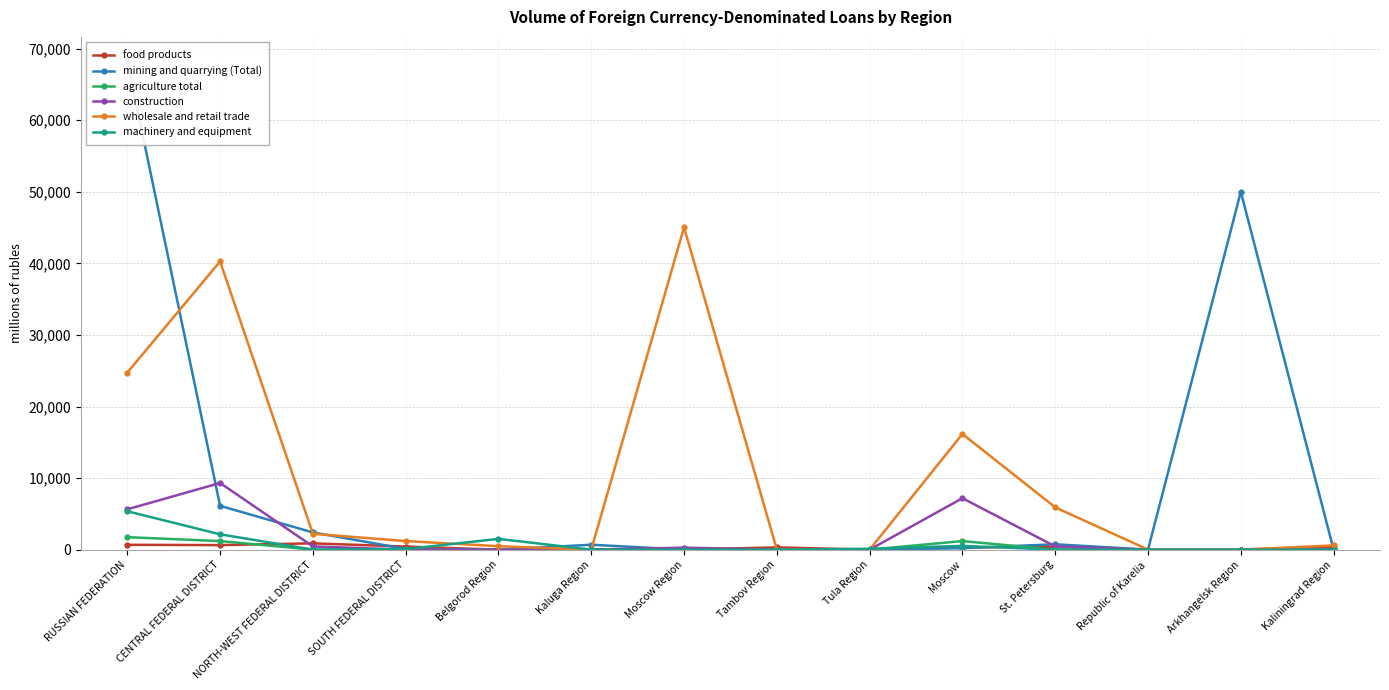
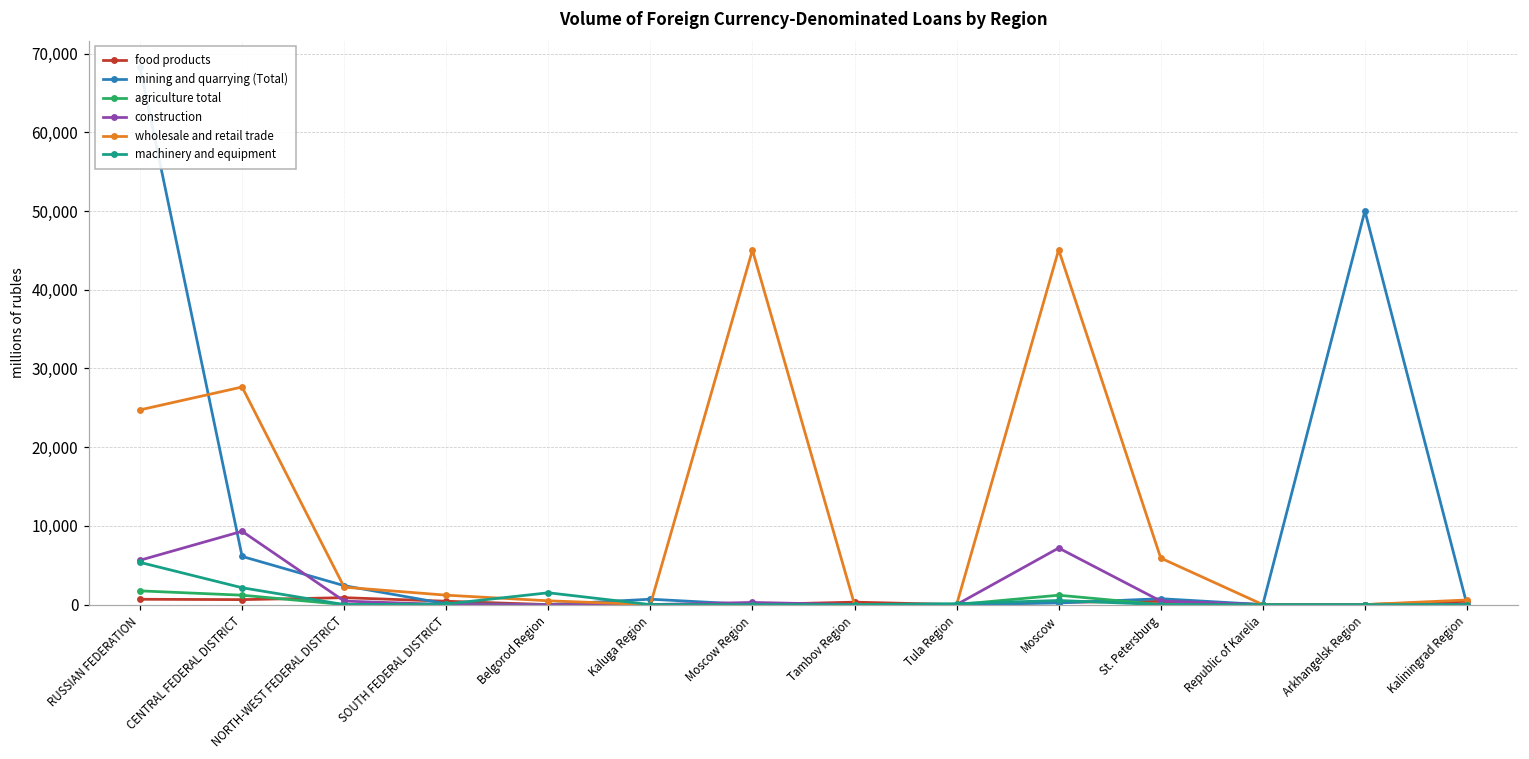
wholesale and retail trade, CENTRAL FEDERAL DISTRICT: 40,000 -> 28,000
wholesale and retail trade, Moscow: 16,000 -> 45,000
